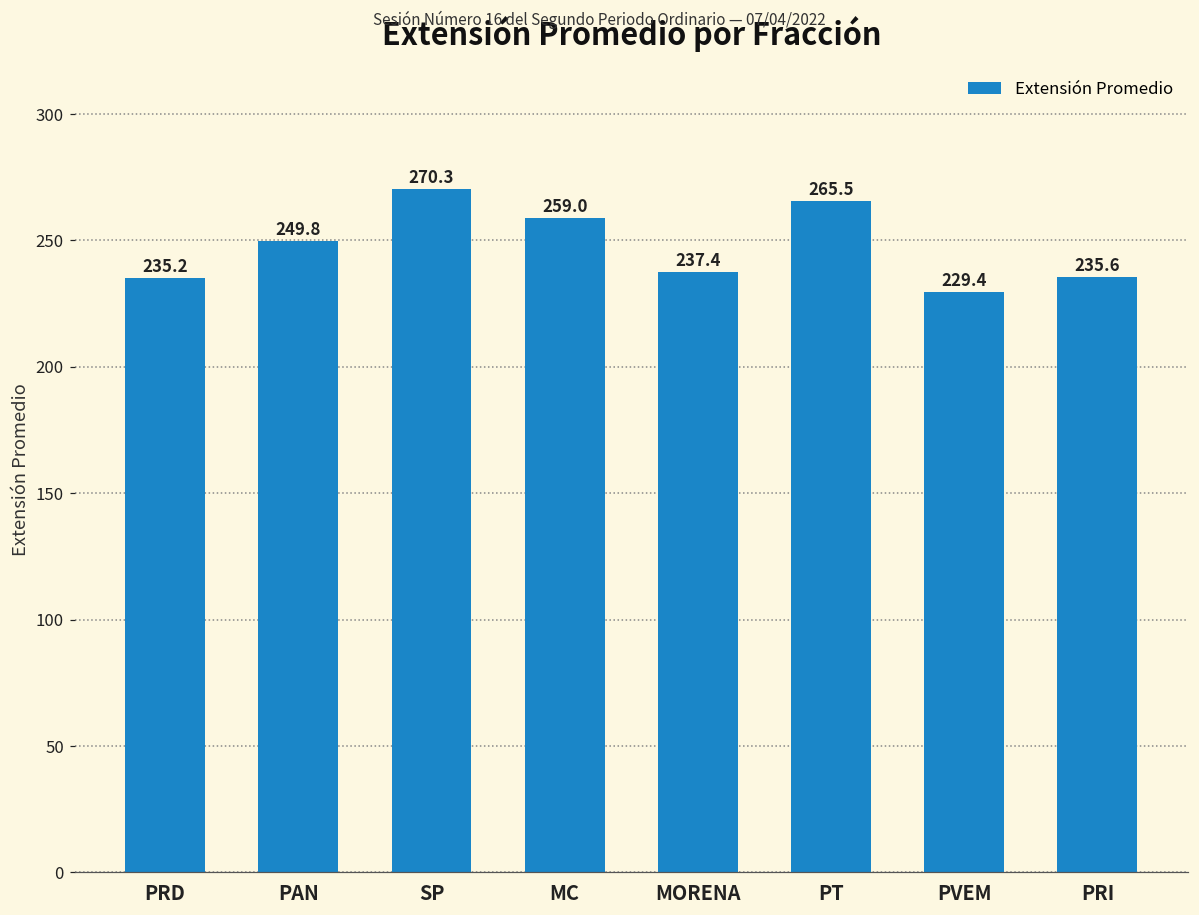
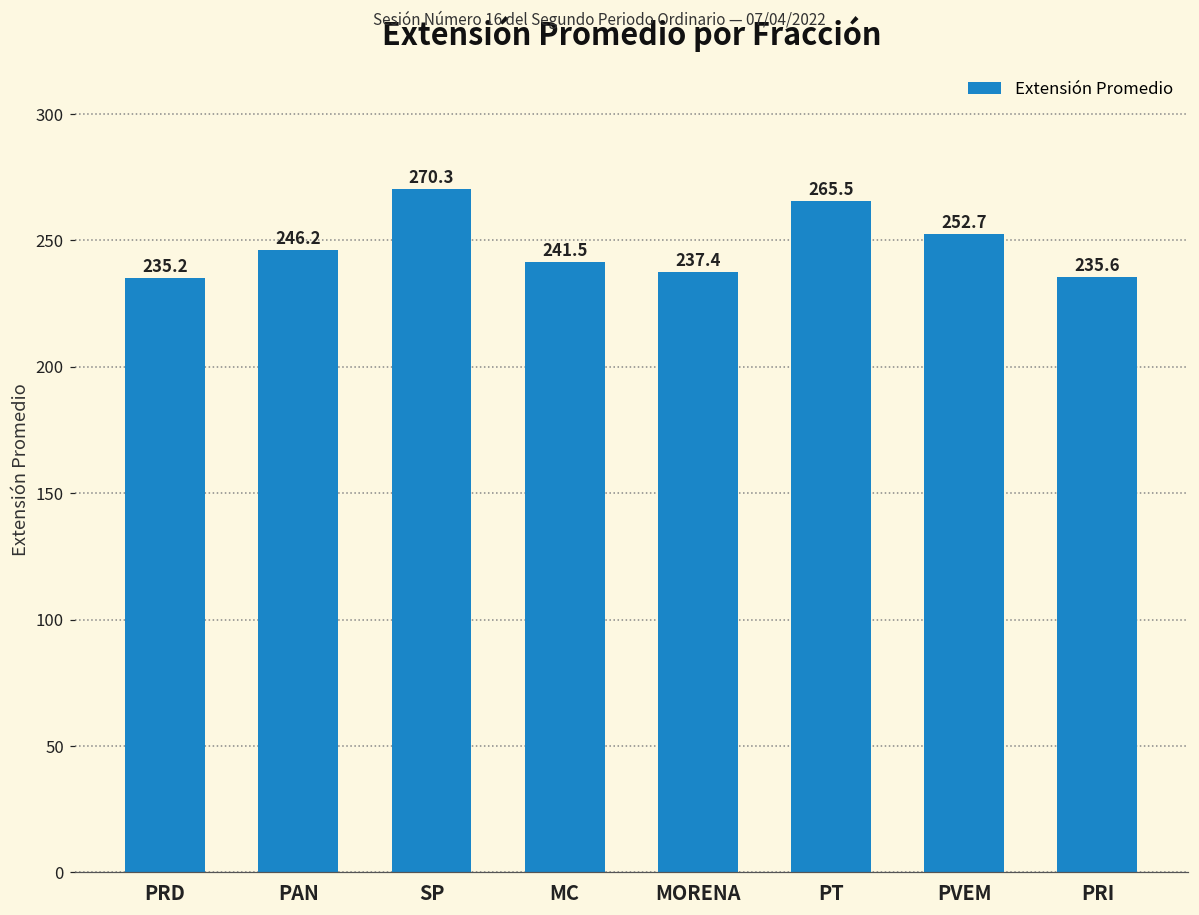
PAN: 249.8 -> 246.2
MC: 259.0 -> 241.5
PVEM: 229.4 -> 252.7
